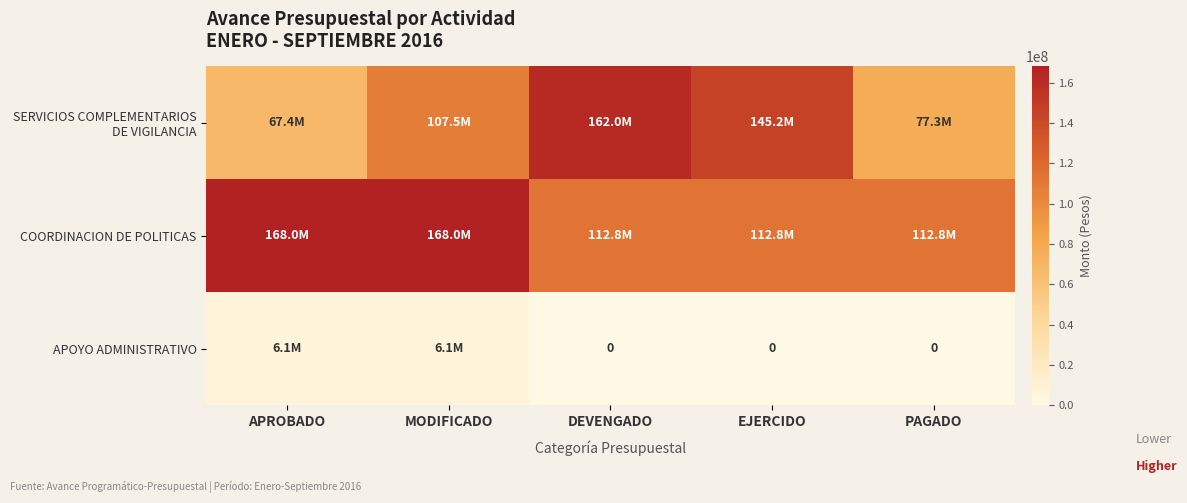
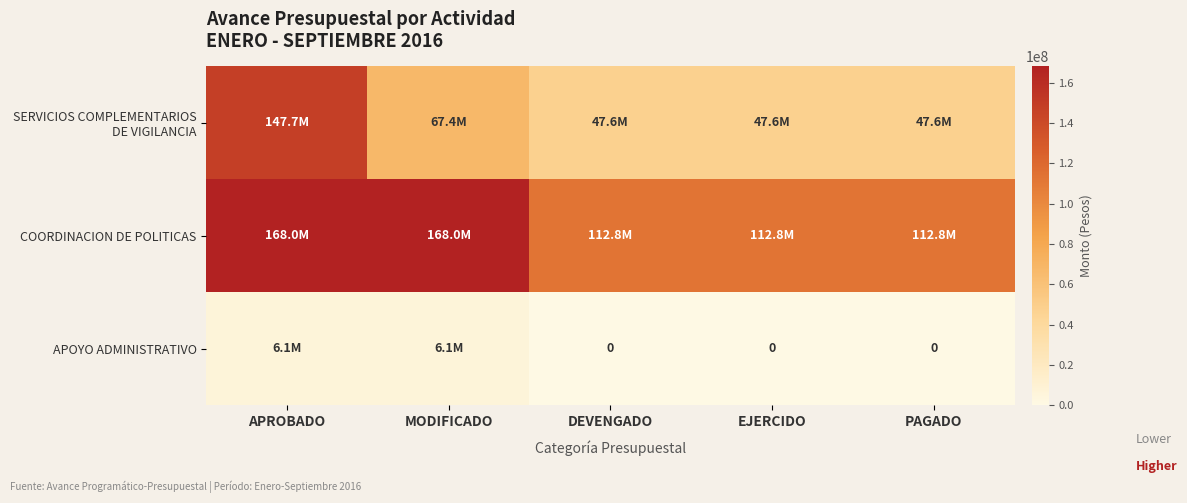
SERVICIOS COMPLEMENTARIOS DE VIGILANCIA, APROBADO: 67.4M -> 147.7M
SERVICIOS COMPLEMENTARIOS DE VIGILANCIA, MODIFICADO: 107.5M -> 67.4M
SERVICIOS COMPLEMENTARIOS DE VIGILANCIA, DEVENGADO: 162.0M -> 47.6M
SERVICIOS COMPLEMENTARIOS DE VIGILANCIA, EJERCIDO: 145.2M -> 47.6M
SERVICIOS COMPLEMENTARIOS DE VIGILANCIA, PAGADO: 77.3M -> 47.6M
